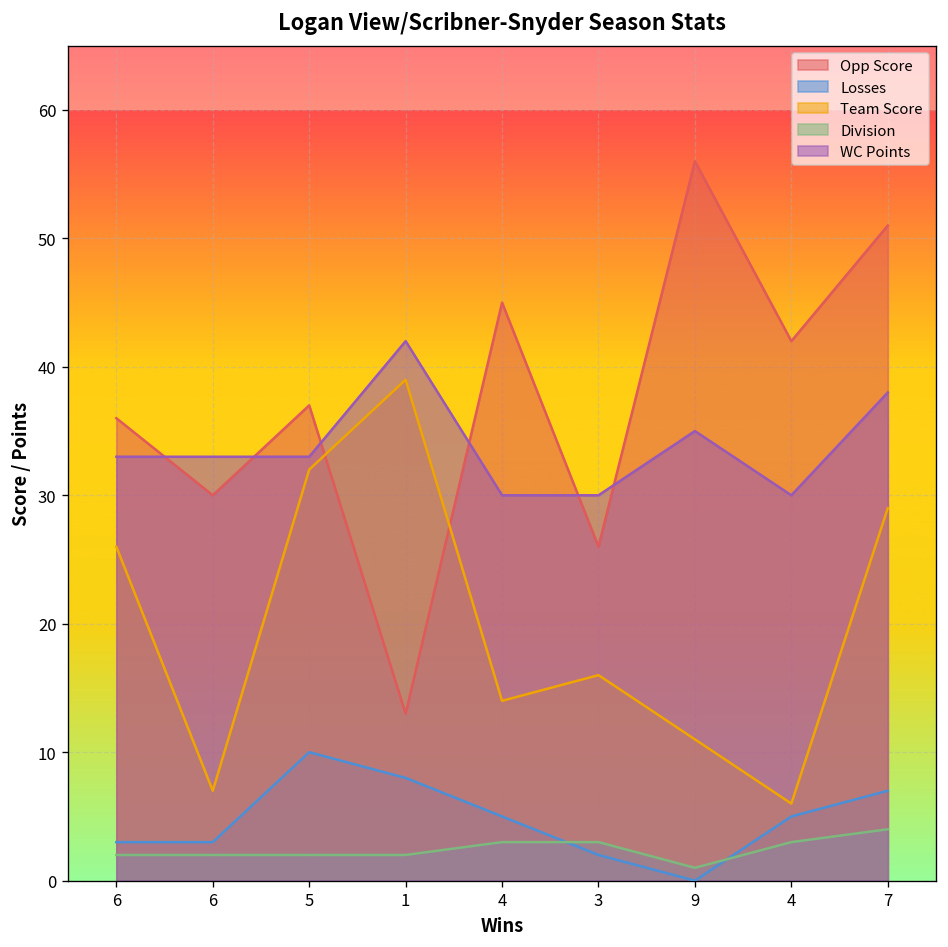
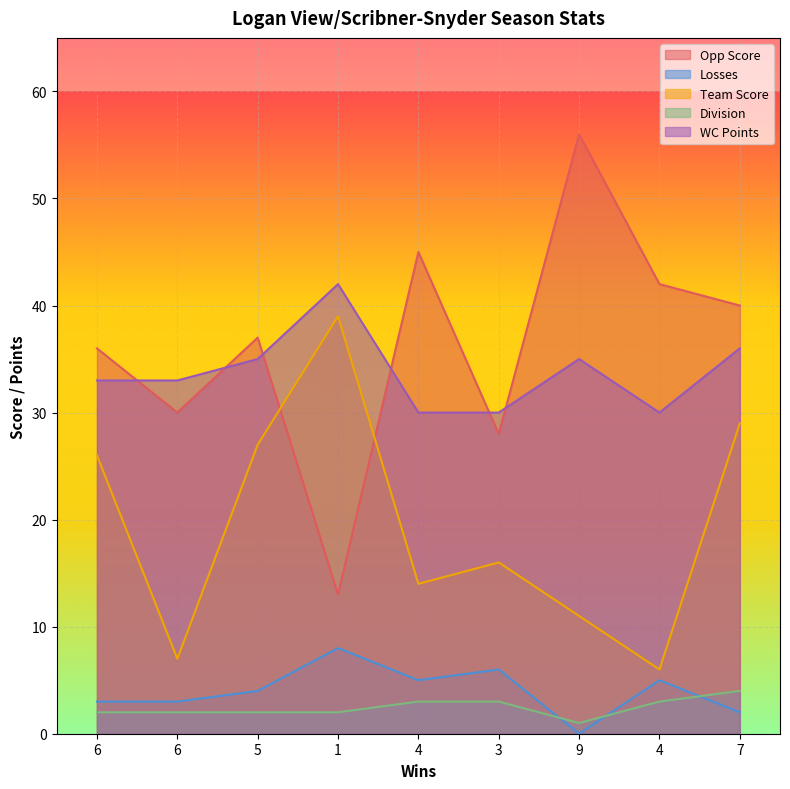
Losses, 5: 10 -> 4
Team Score, 5: 32 -> 27
WC Points, 5: 33 -> 35
Opp Score, 3: 26 -> 28
Losses, 3: 2 -> 6
Opp Score, 7: 51 -> 40
Losses, 7: 7 -> 2
WC Points, 7: 38 -> 36
